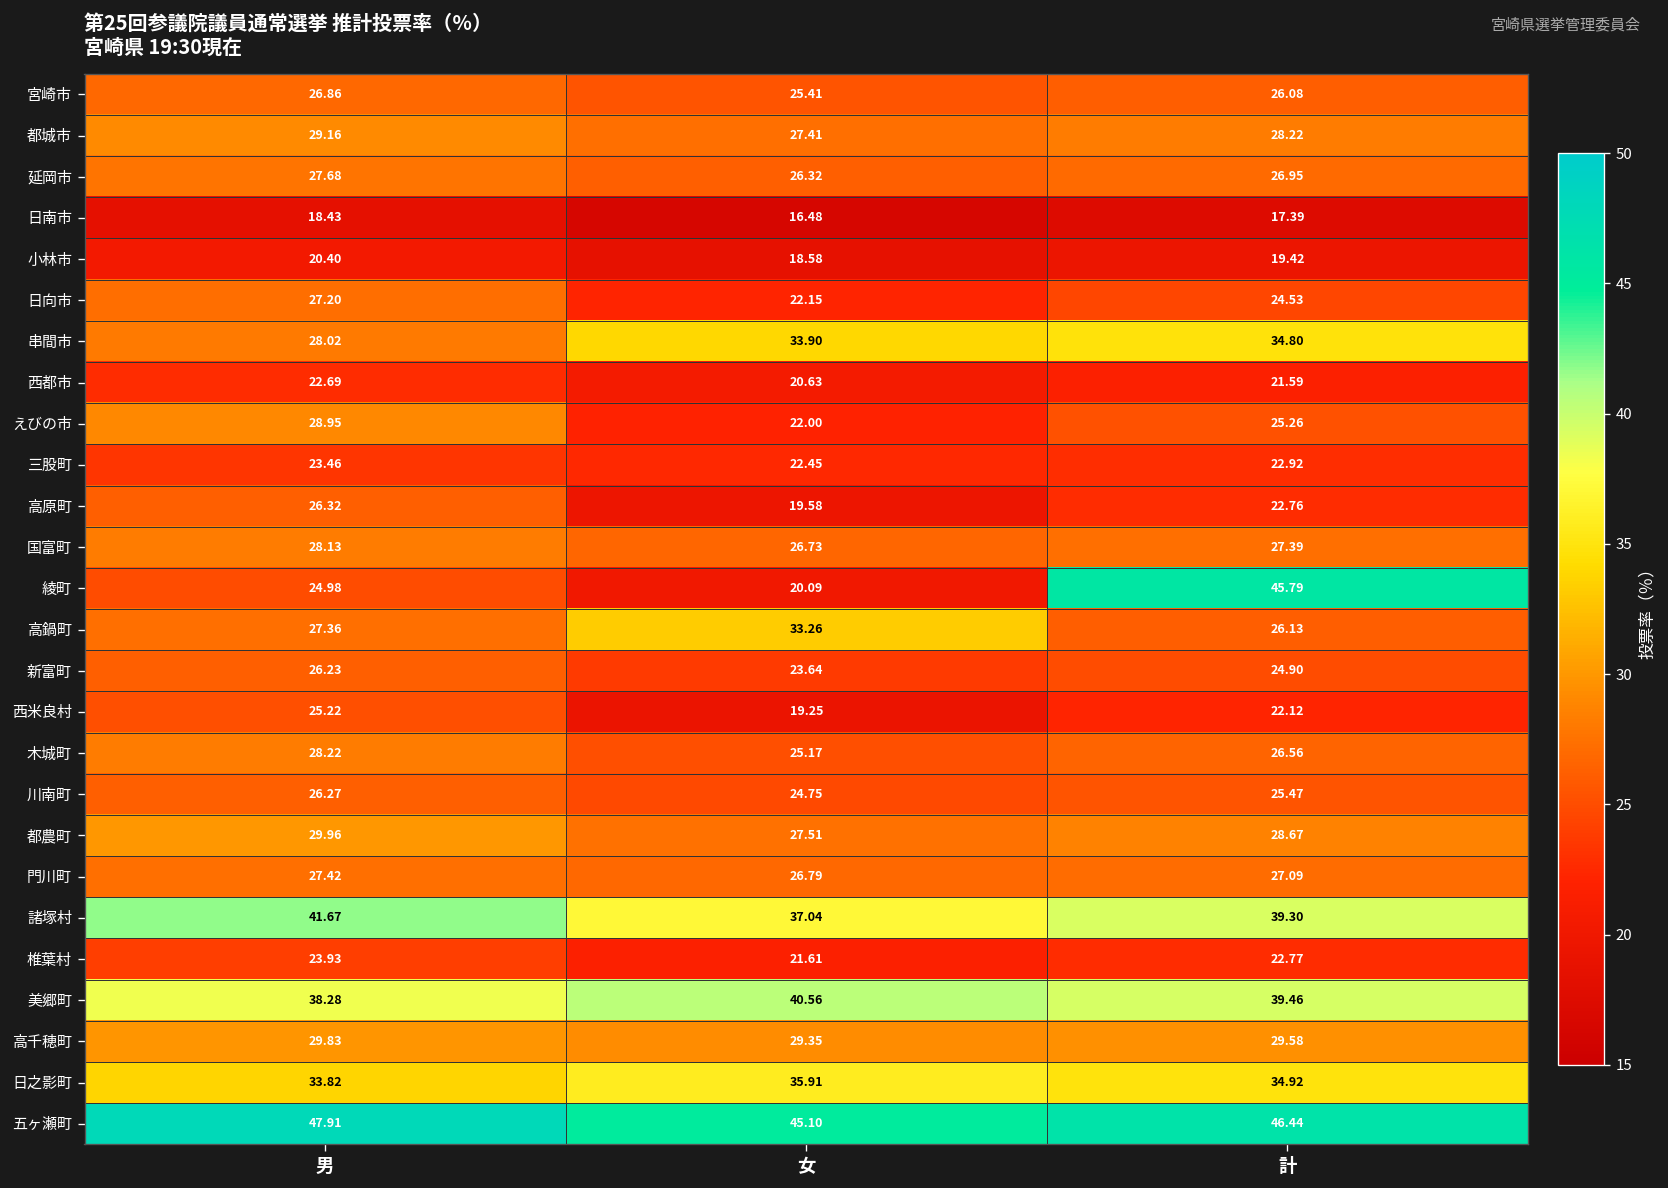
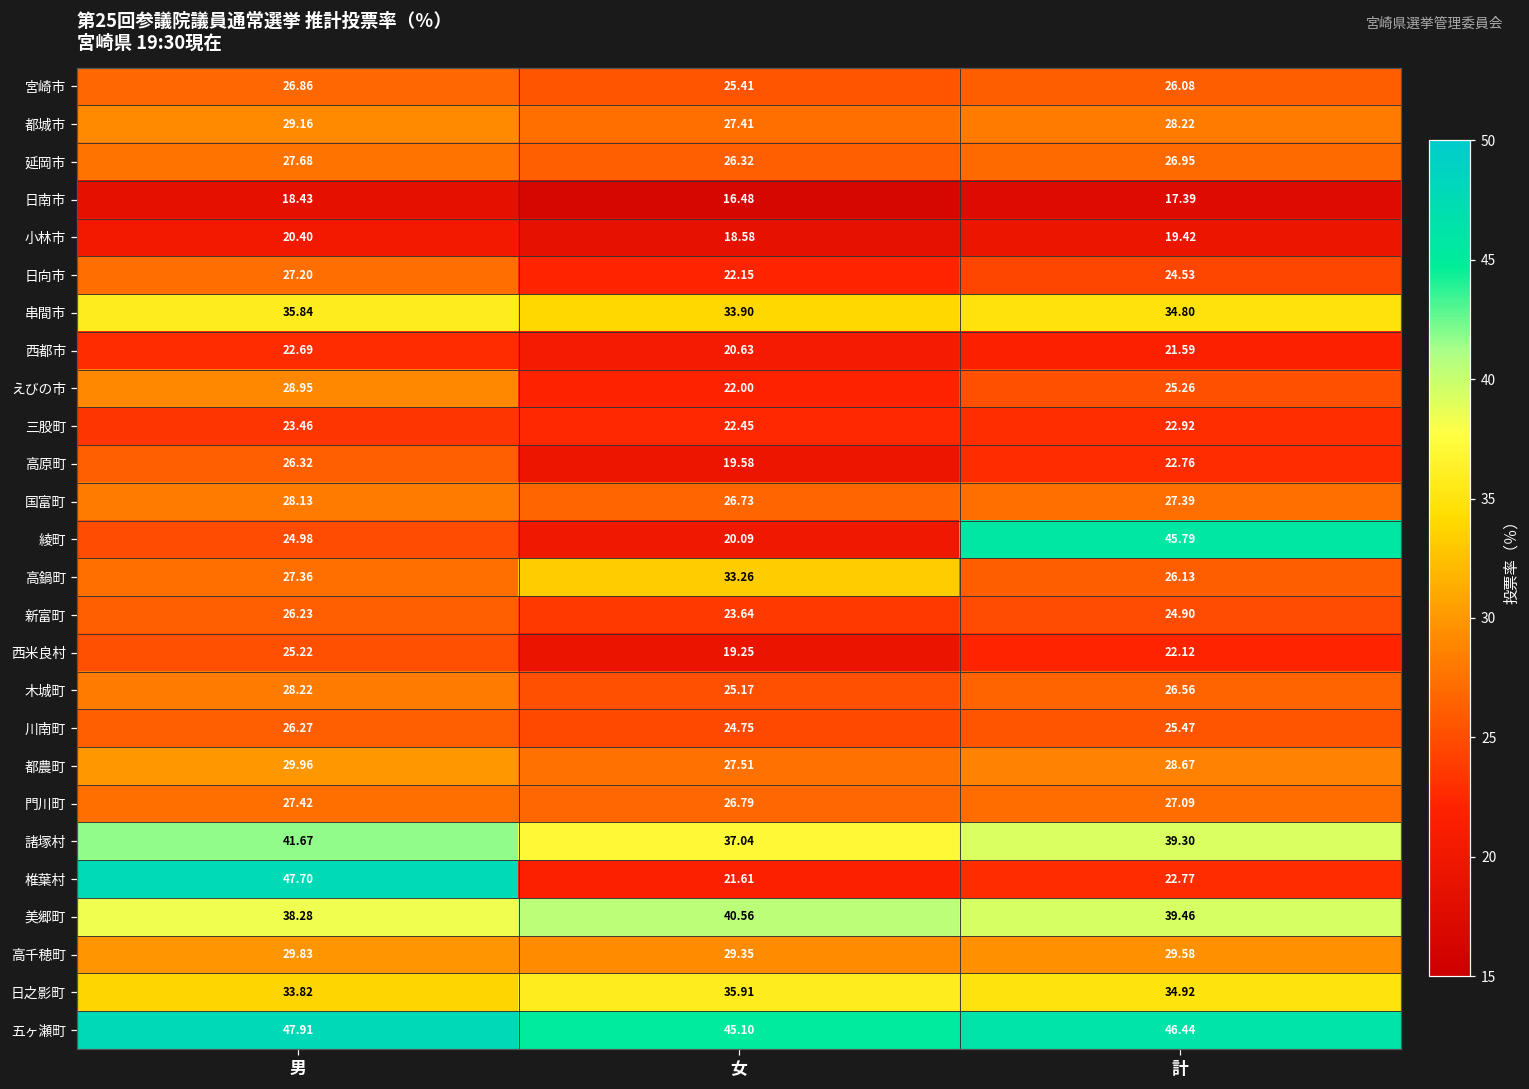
串間市, 男: 28.02 -> 35.84
椎葉村, 男: 23.93 -> 47.70
